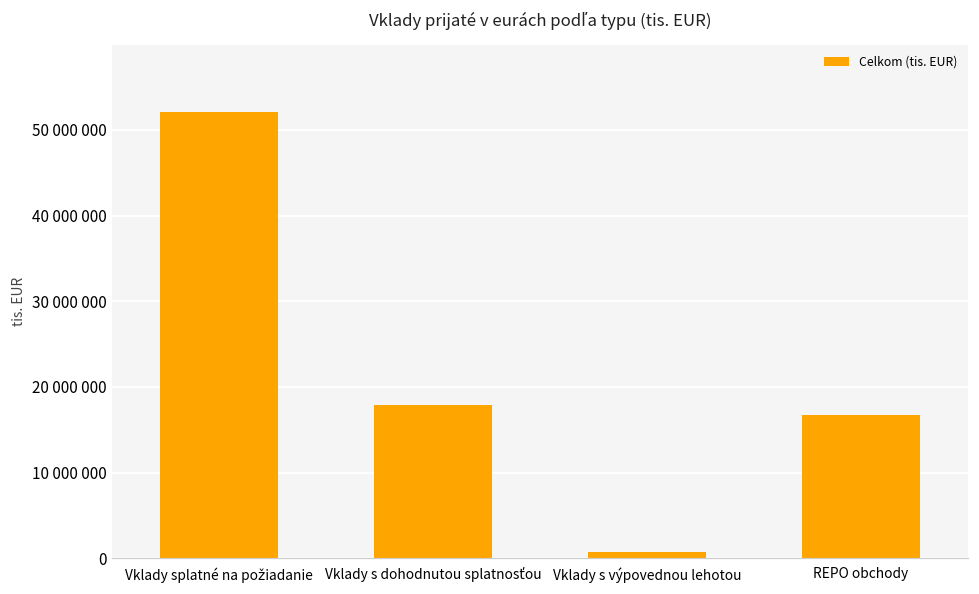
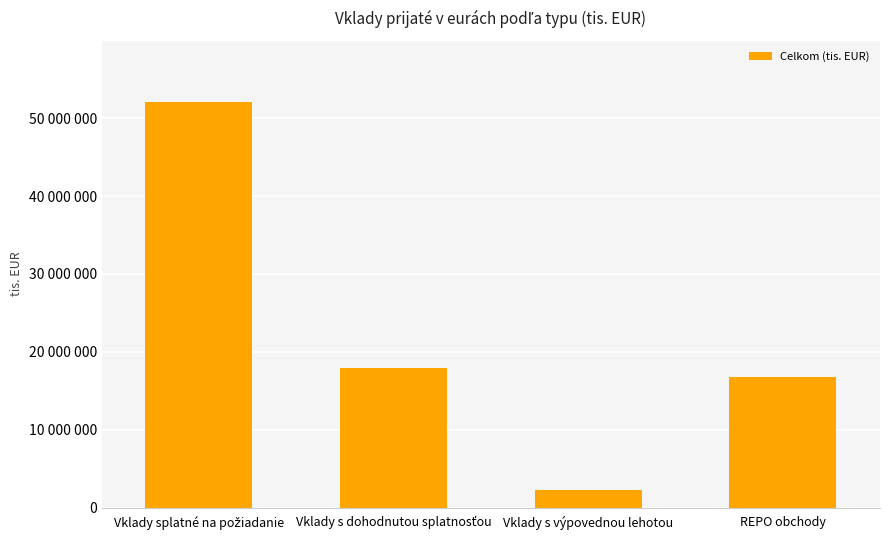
Vklady s výpovednou lehotou: 1000000 -> 2000000
